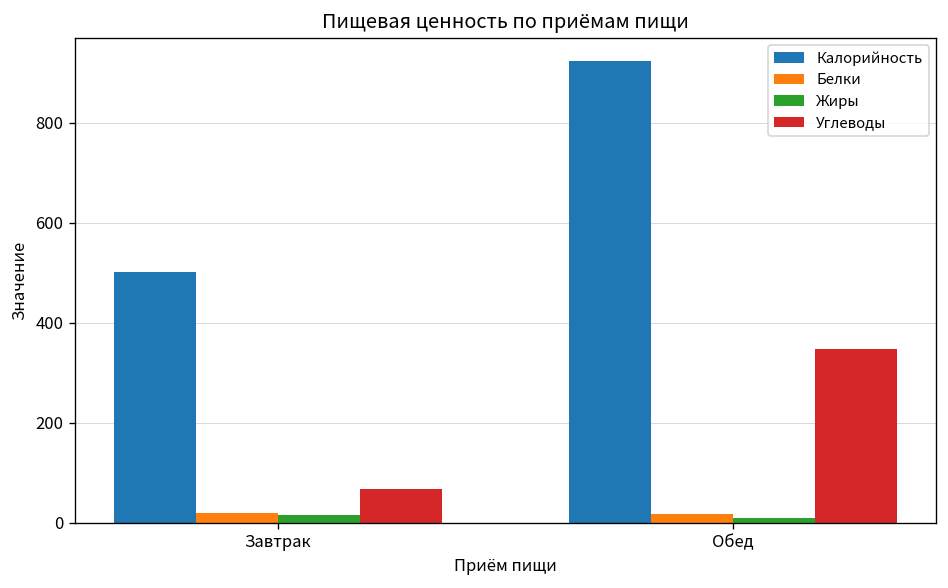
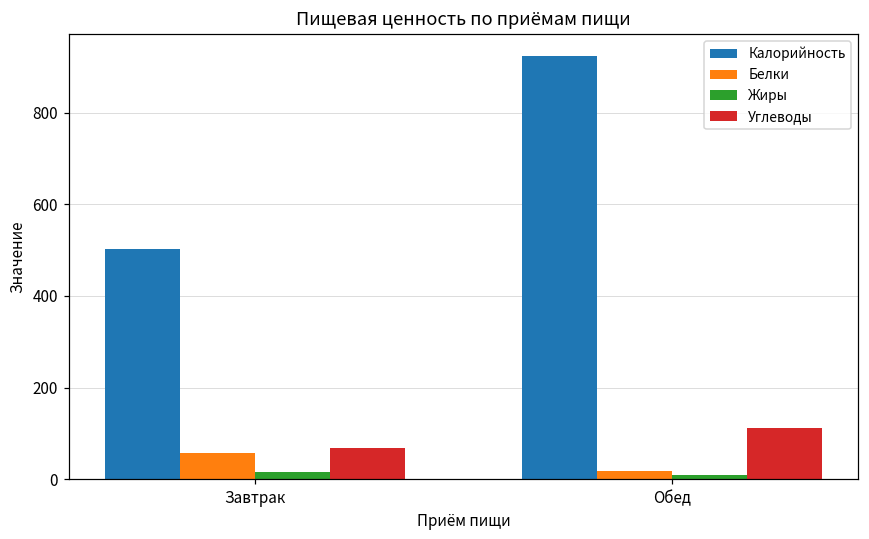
Белки, Завтрак: 20 -> 60
Углеводы, Обед: 350 -> 110
